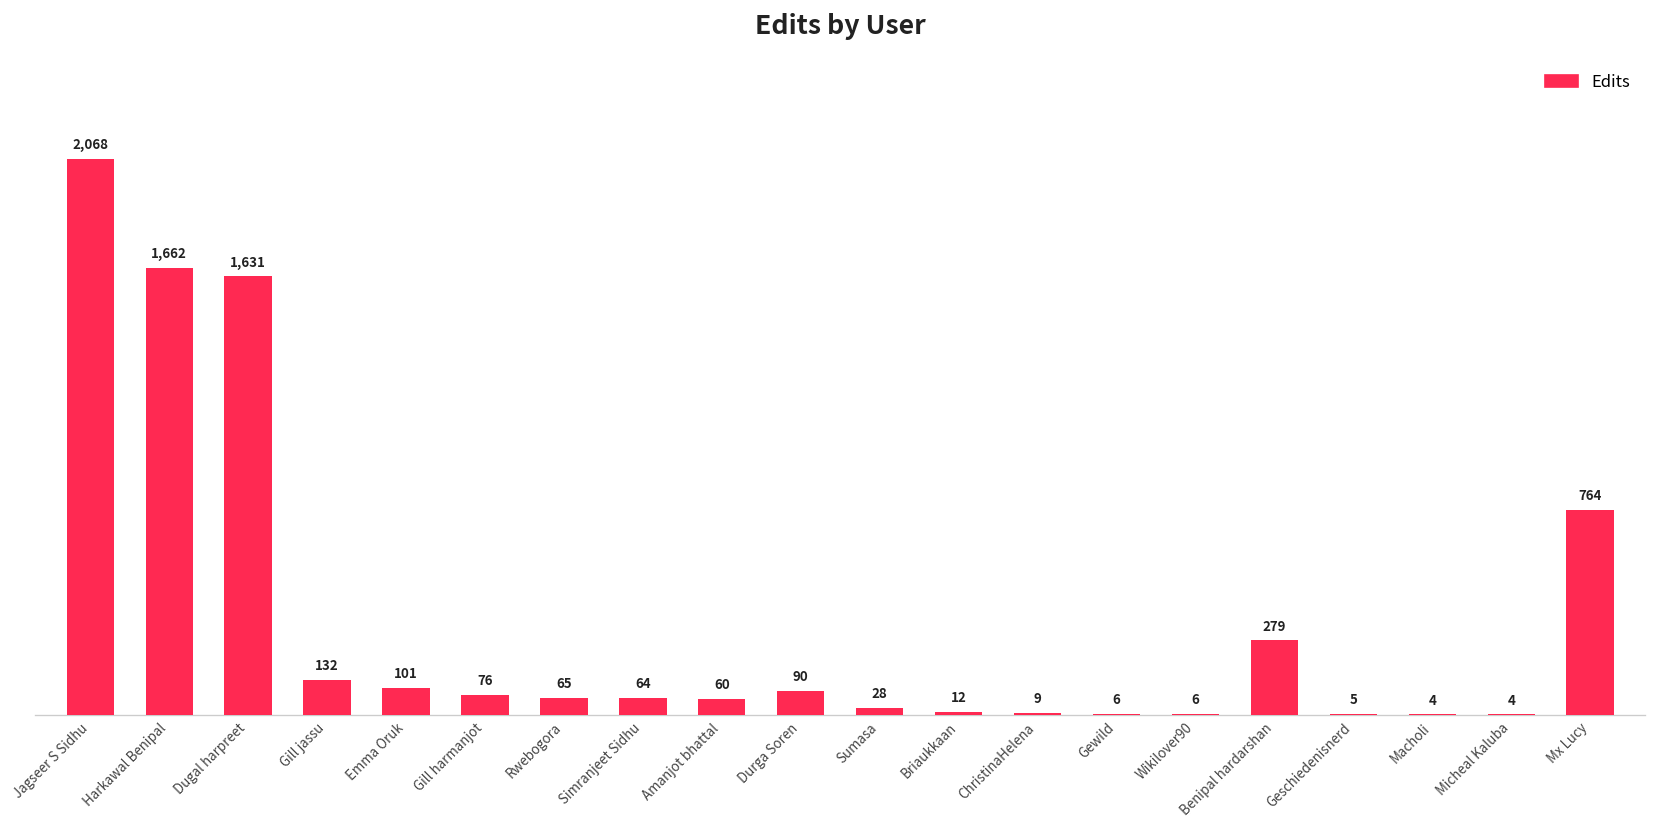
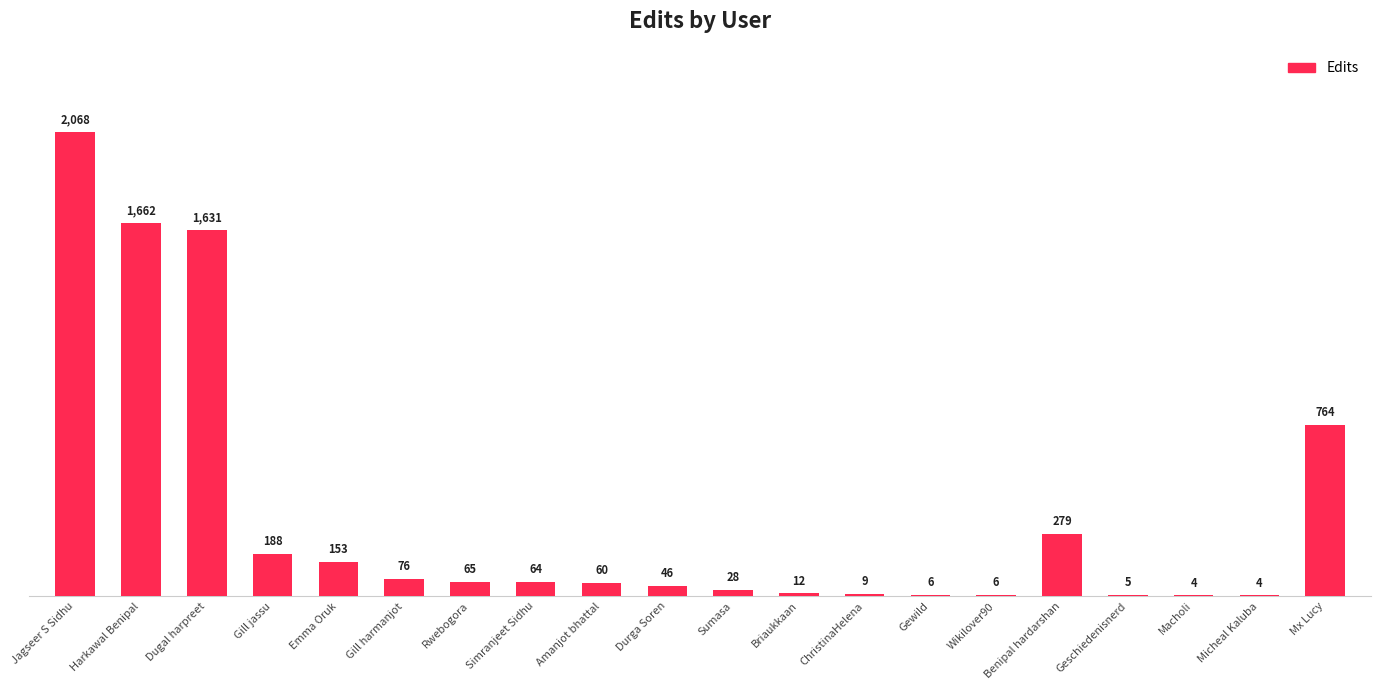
Gill jassu: 132 -> 188
Emma Oruk: 101 -> 153
Durga Soren: 90 -> 46
